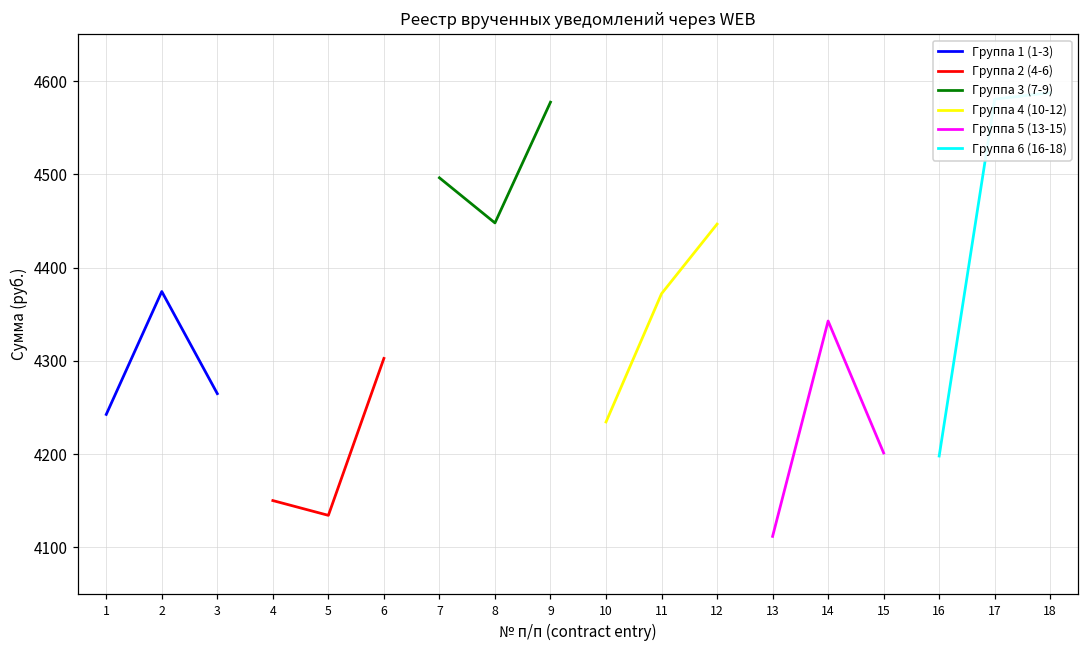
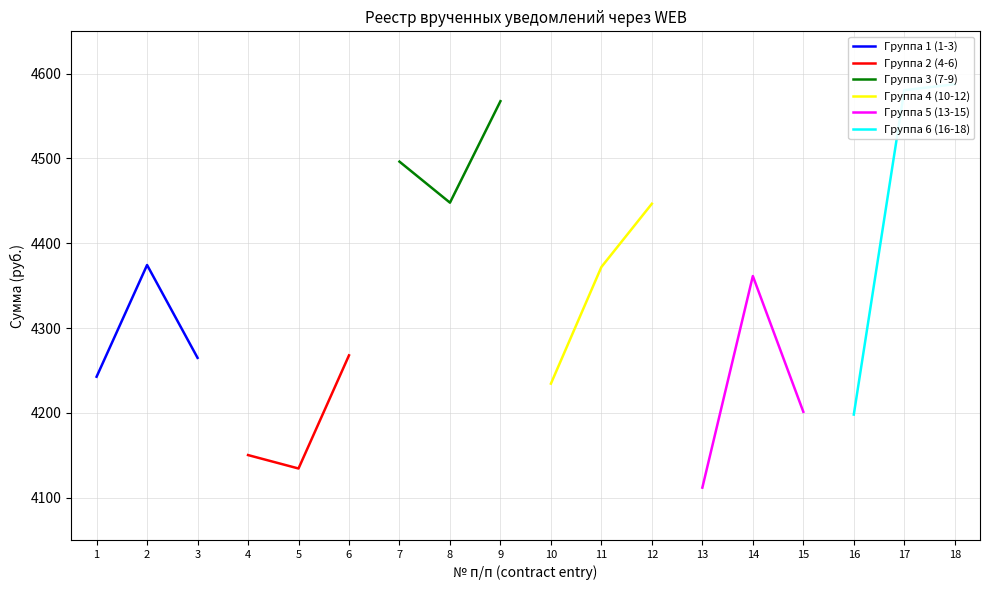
Группа 2 (4-6), 6: 4300 -> 4270
Группа 3 (7-9), 9: 4580 -> 4570
Группа 5 (13-15), 14: 4340 -> 4360
